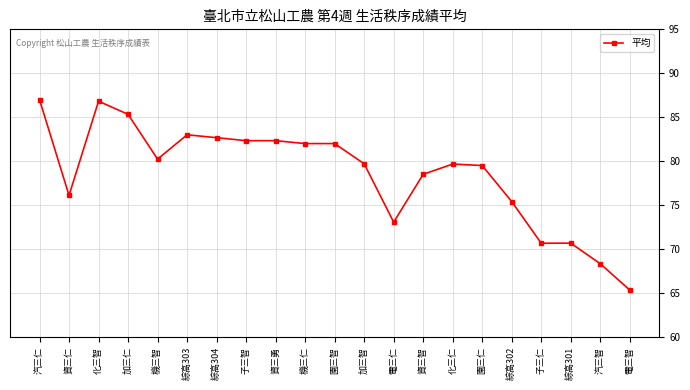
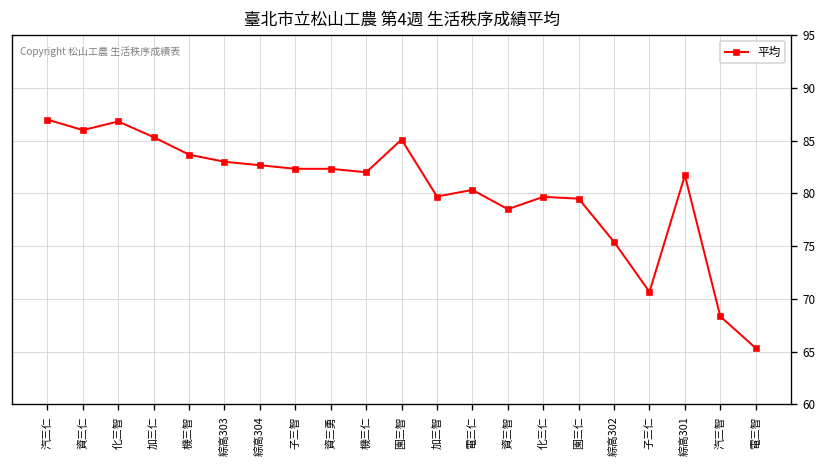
資三仁: 76 -> 86
機三智: 80 -> 84
園三智: 82 -> 85
電三仁: 73 -> 80
綜高301: 71 -> 82
